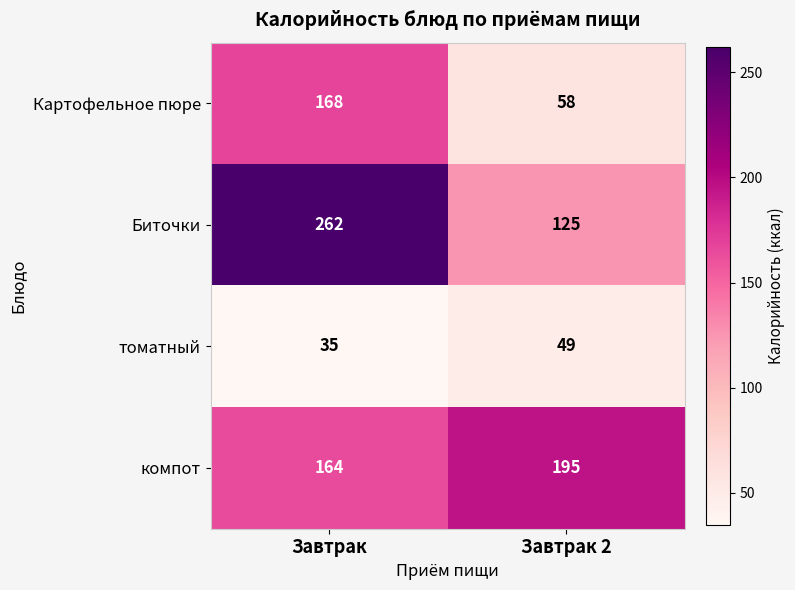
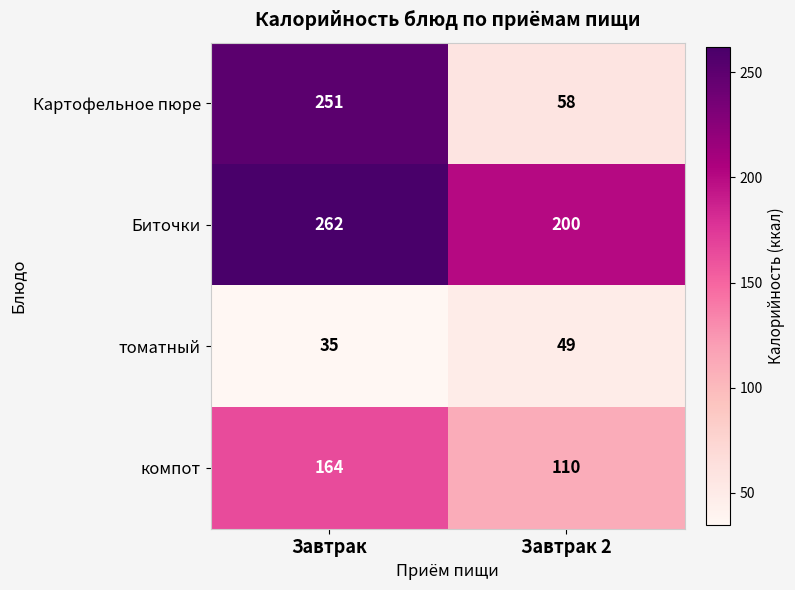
Картофельное пюре, Завтрак: 168 -> 251
Биточки, Завтрак 2: 125 -> 200
компот, Завтрак 2: 195 -> 110
